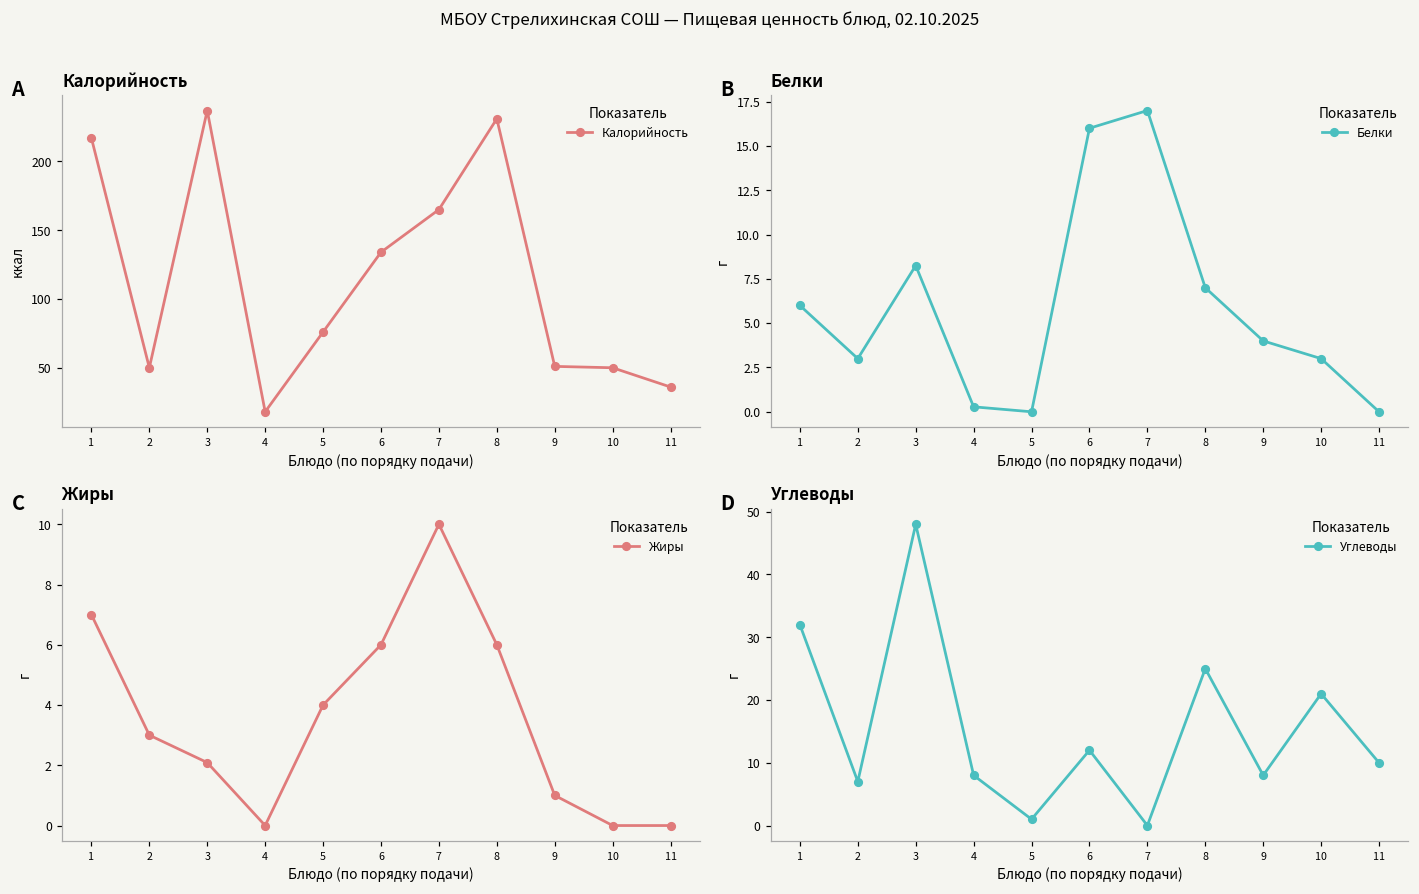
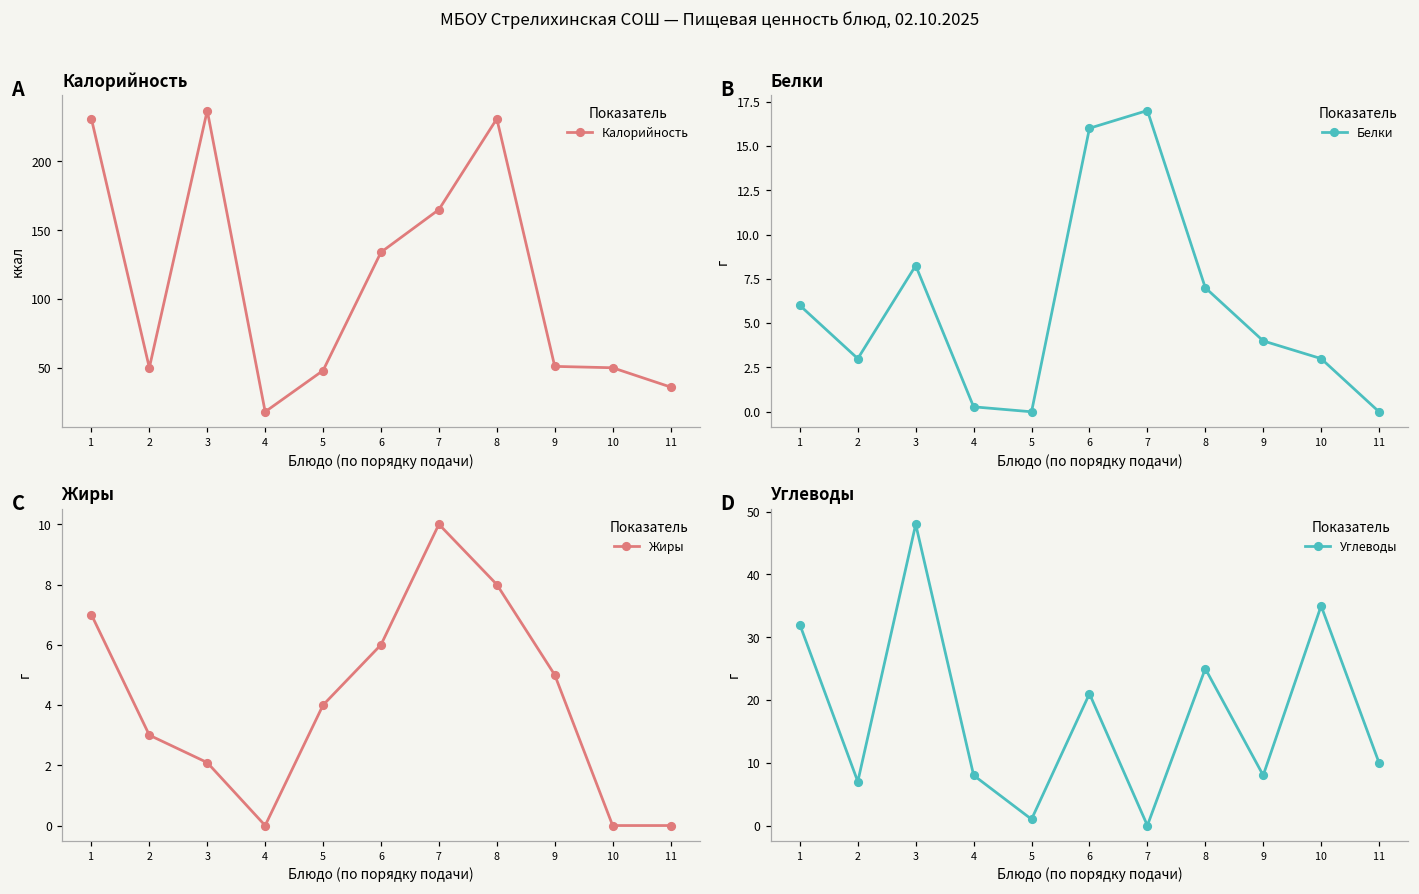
Калорийность, 1: 217 -> 231
Калорийность, 5: 76 -> 48
Жиры, 8: 6 -> 8
Жиры, 9: 1 -> 5
Углеводы, 6: 12 -> 21
Углеводы, 10: 21 -> 35
